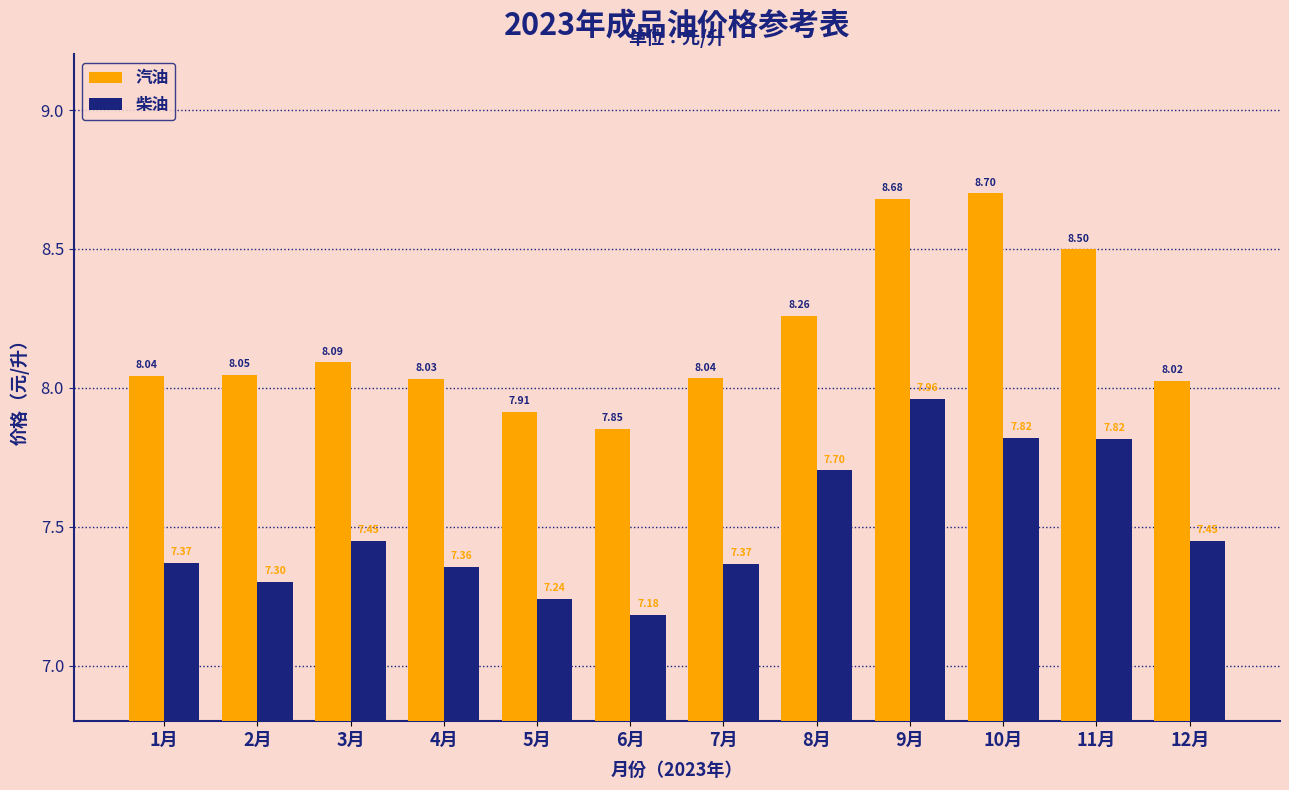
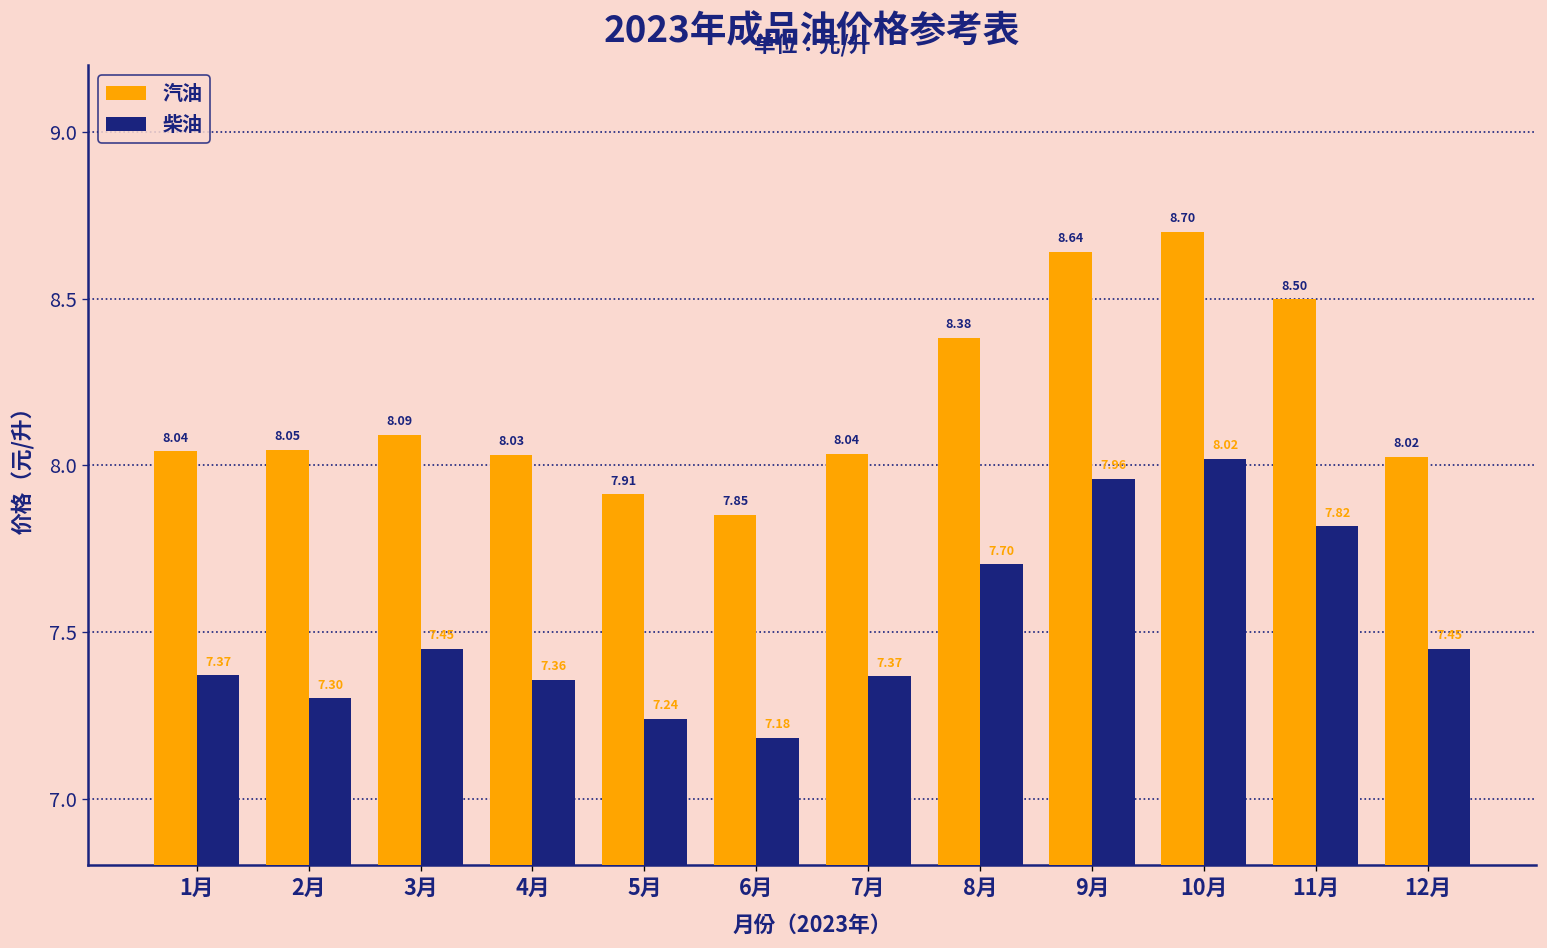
汽油, 8月: 8.26 -> 8.38
汽油, 9月: 8.68 -> 8.64
柴油, 10月: 7.82 -> 8.02
